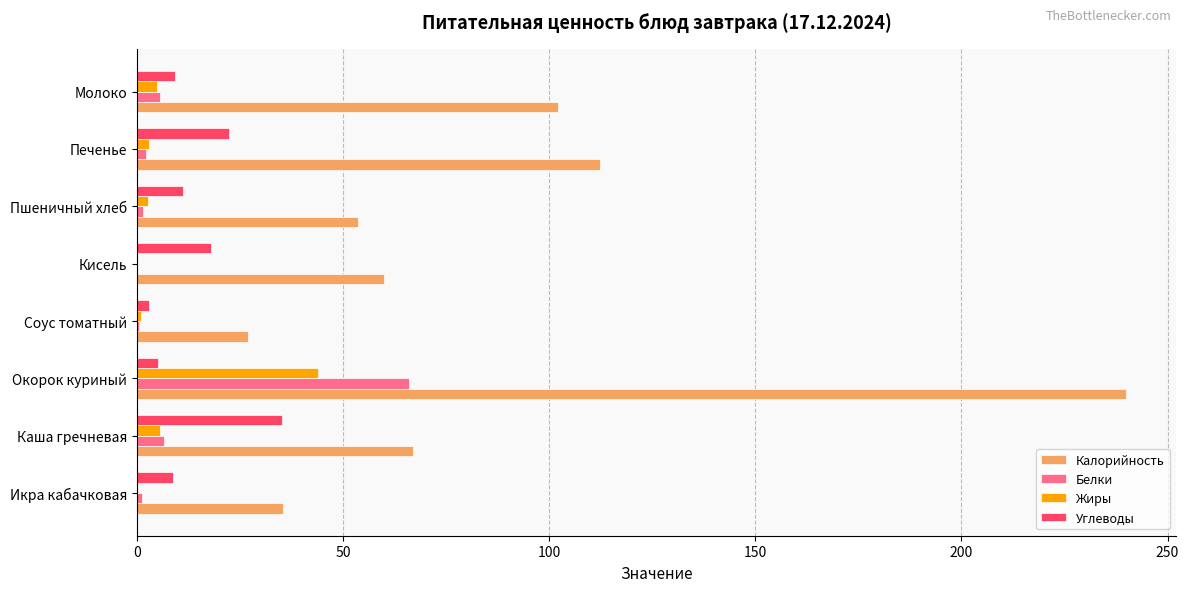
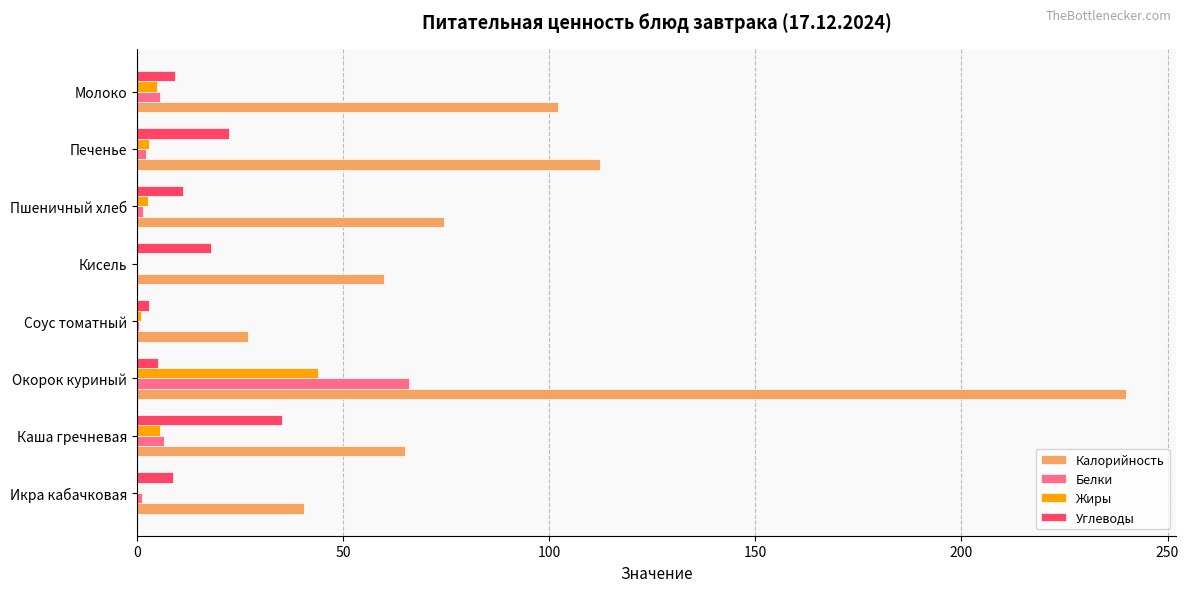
Калорийность, Пшеничный хлеб: 54 -> 74
Калорийность, Каша гречневая: 67 -> 65
Калорийность, Икра кабачковая: 35 -> 40
